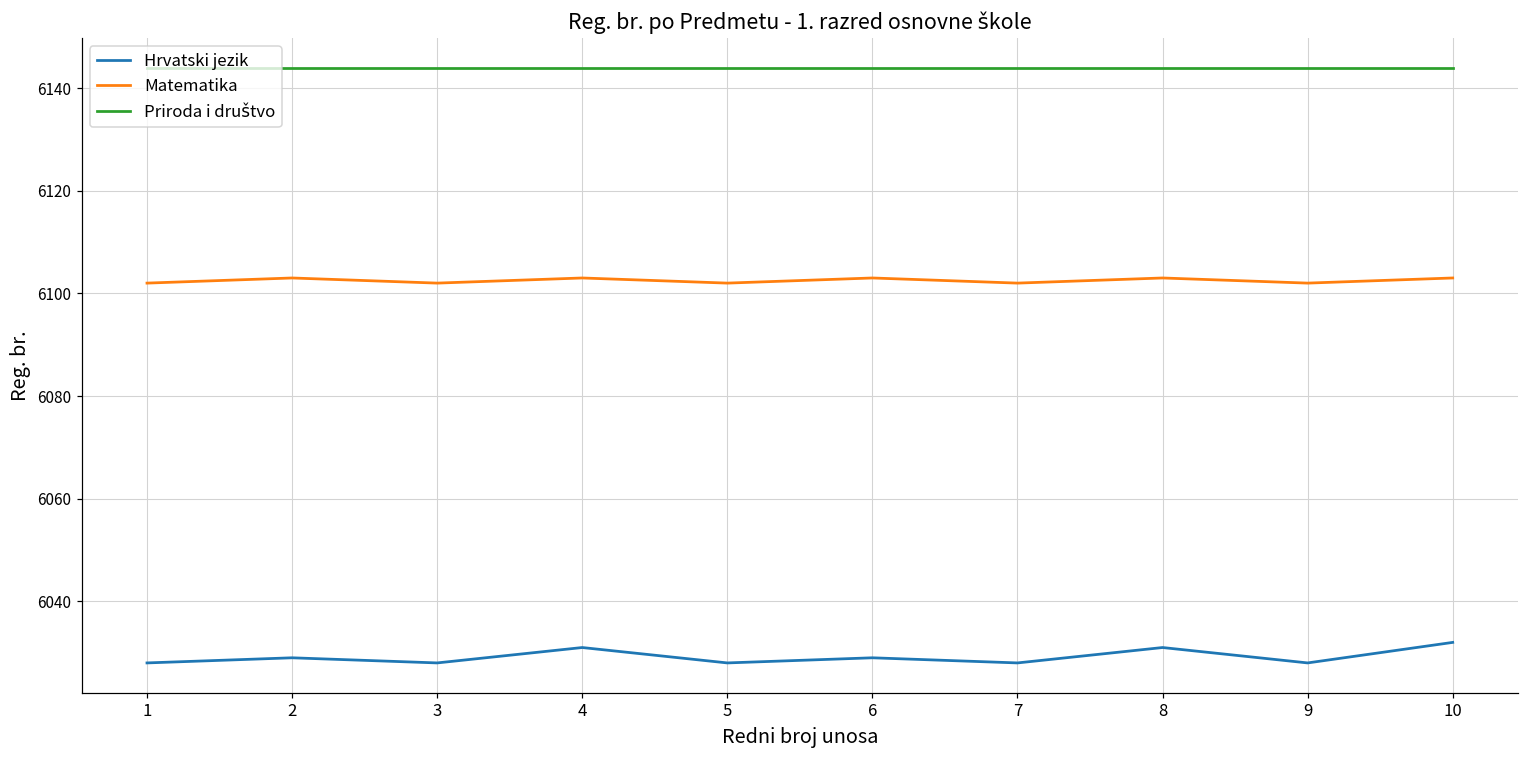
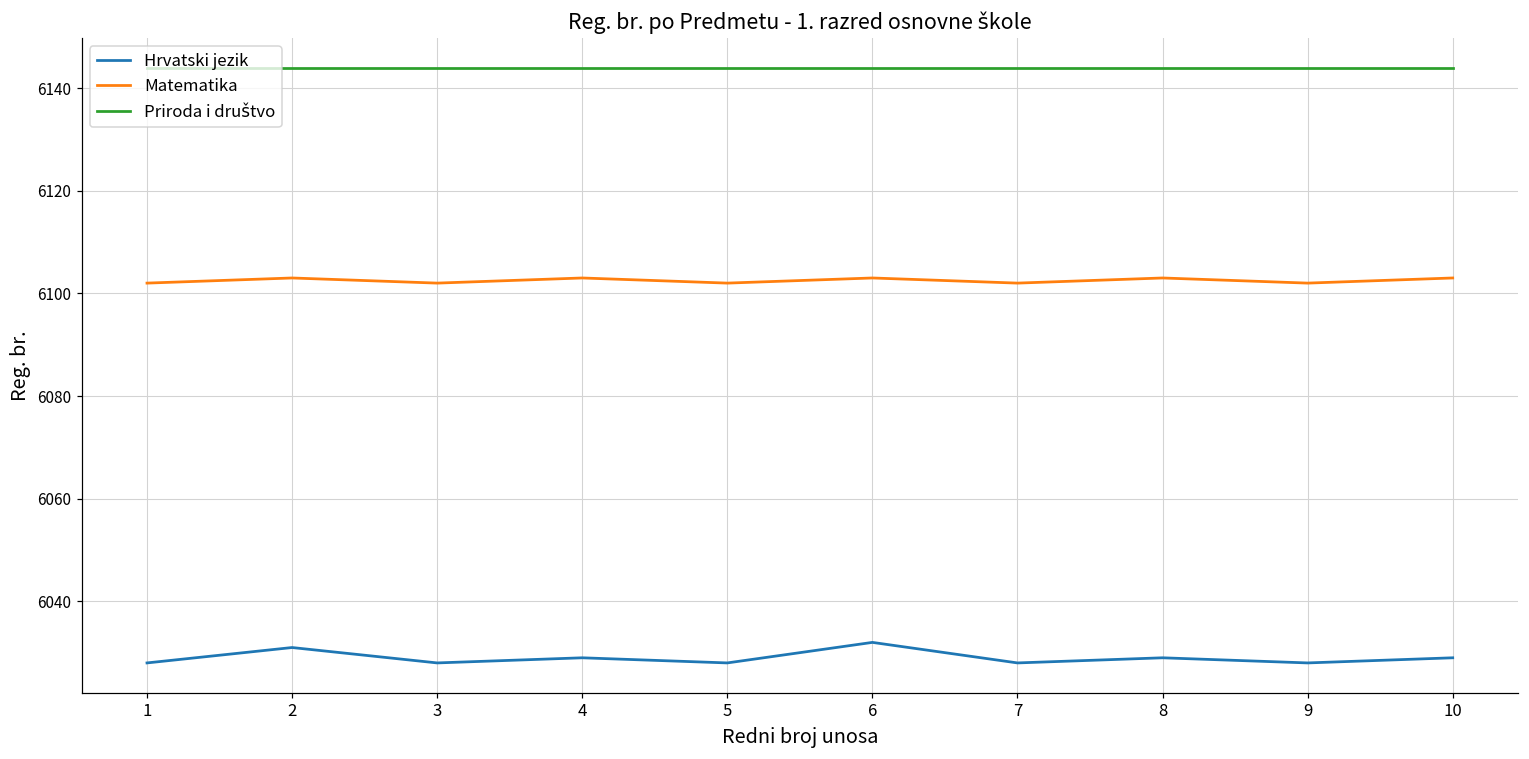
Hrvatski jezik, 2: 6029 -> 6031
Hrvatski jezik, 4: 6031 -> 6029
Hrvatski jezik, 6: 6029 -> 6032
Hrvatski jezik, 8: 6031 -> 6029
Hrvatski jezik, 10: 6032 -> 6029
